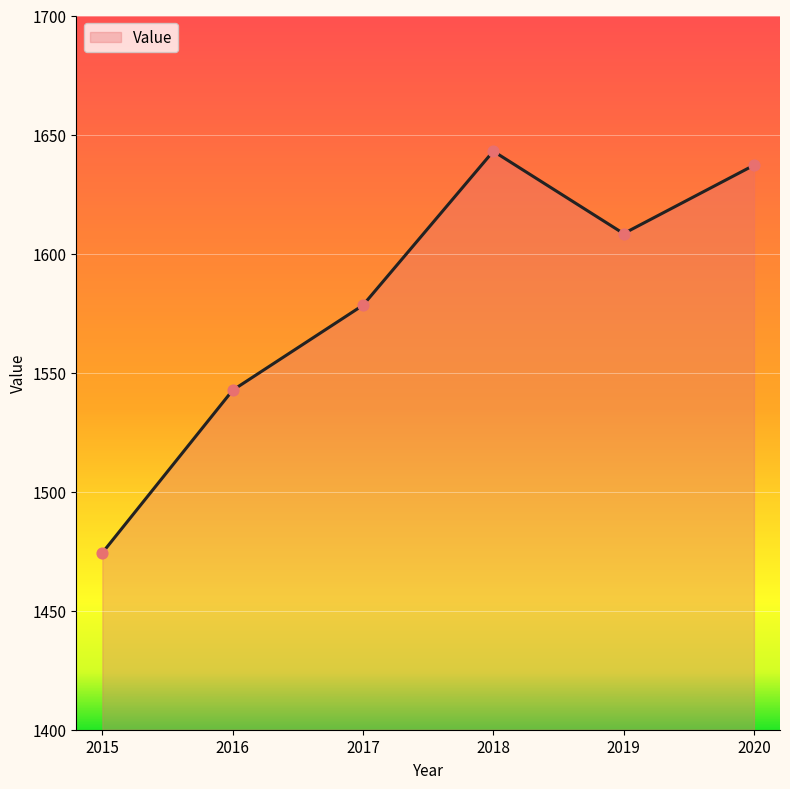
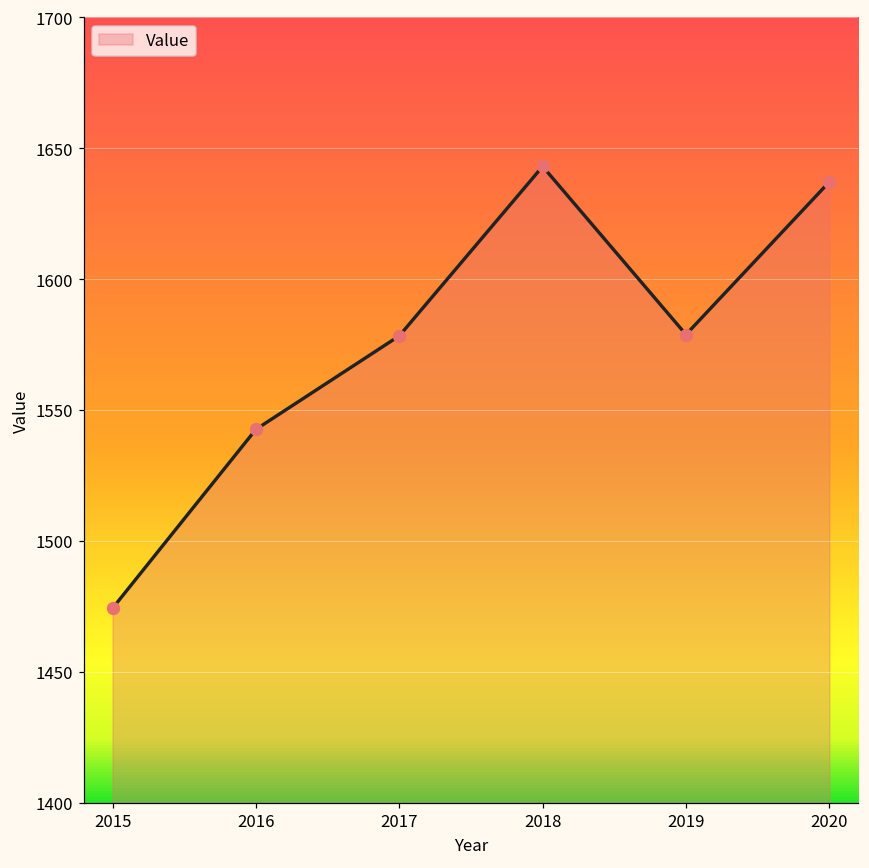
2019: 1608 -> 1579
